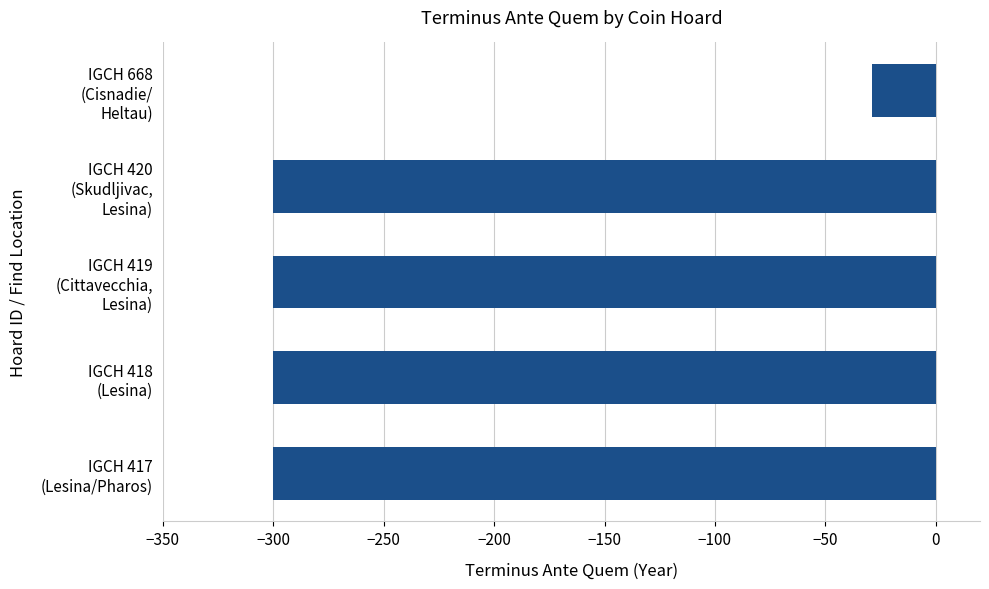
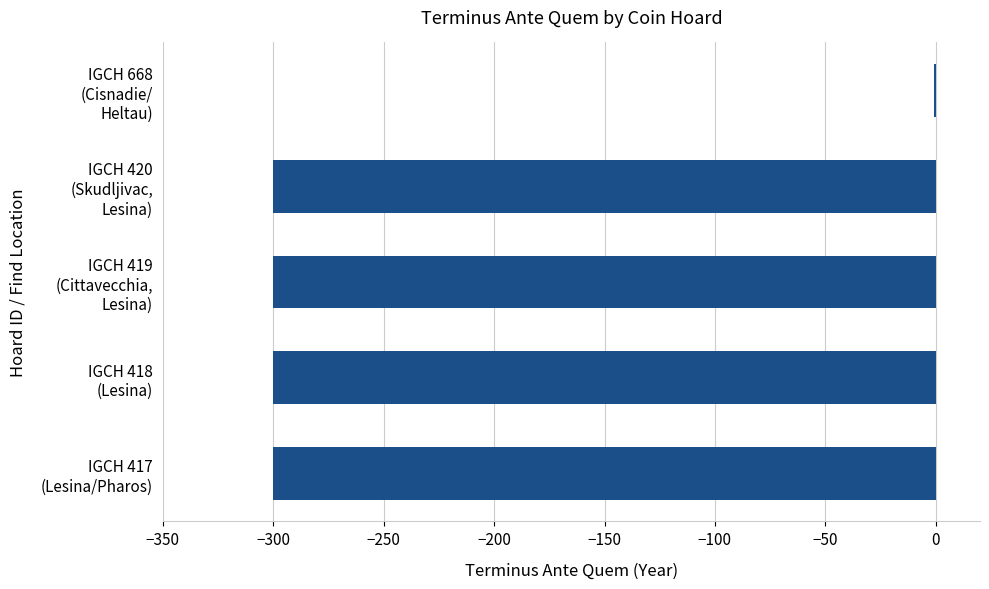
IGCH 668 (Cisnadie/ Heltau): -29 -> -1
